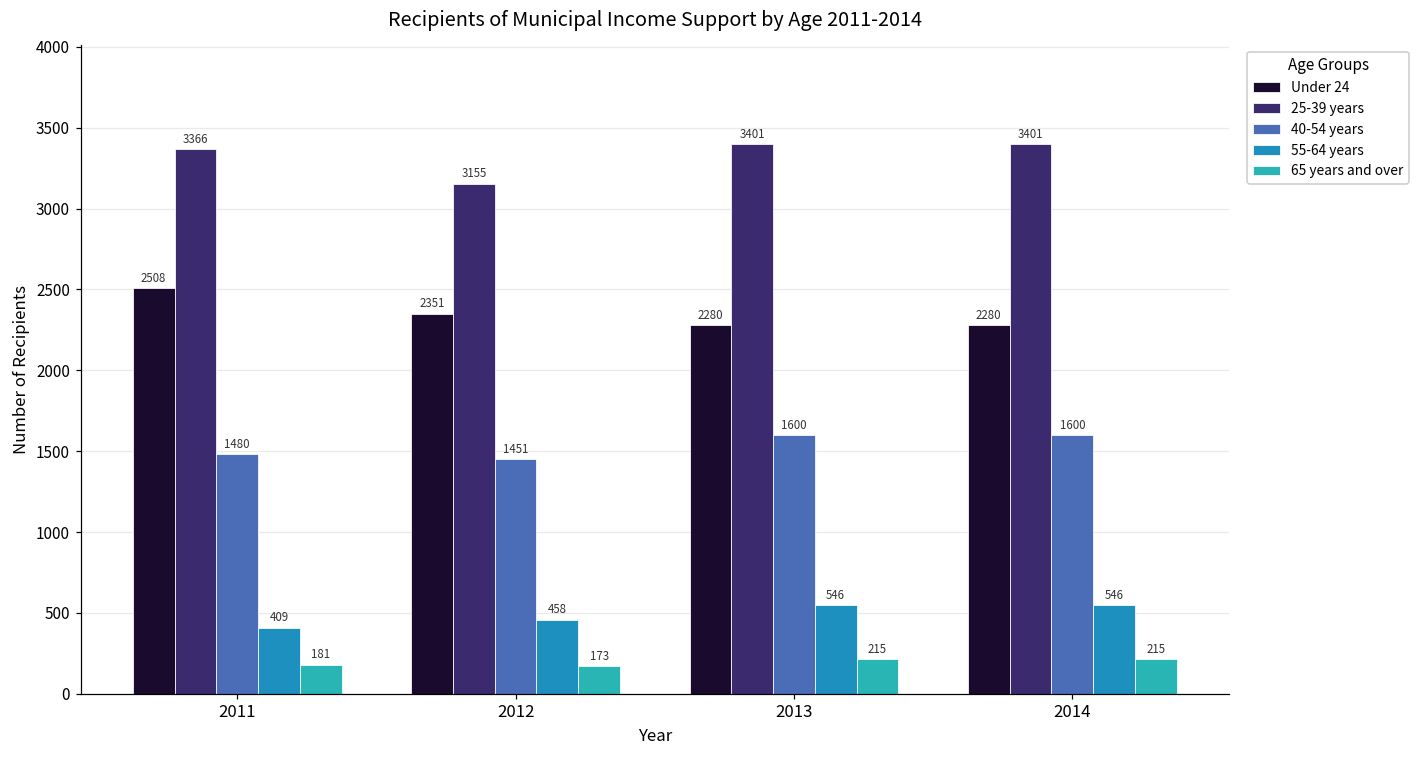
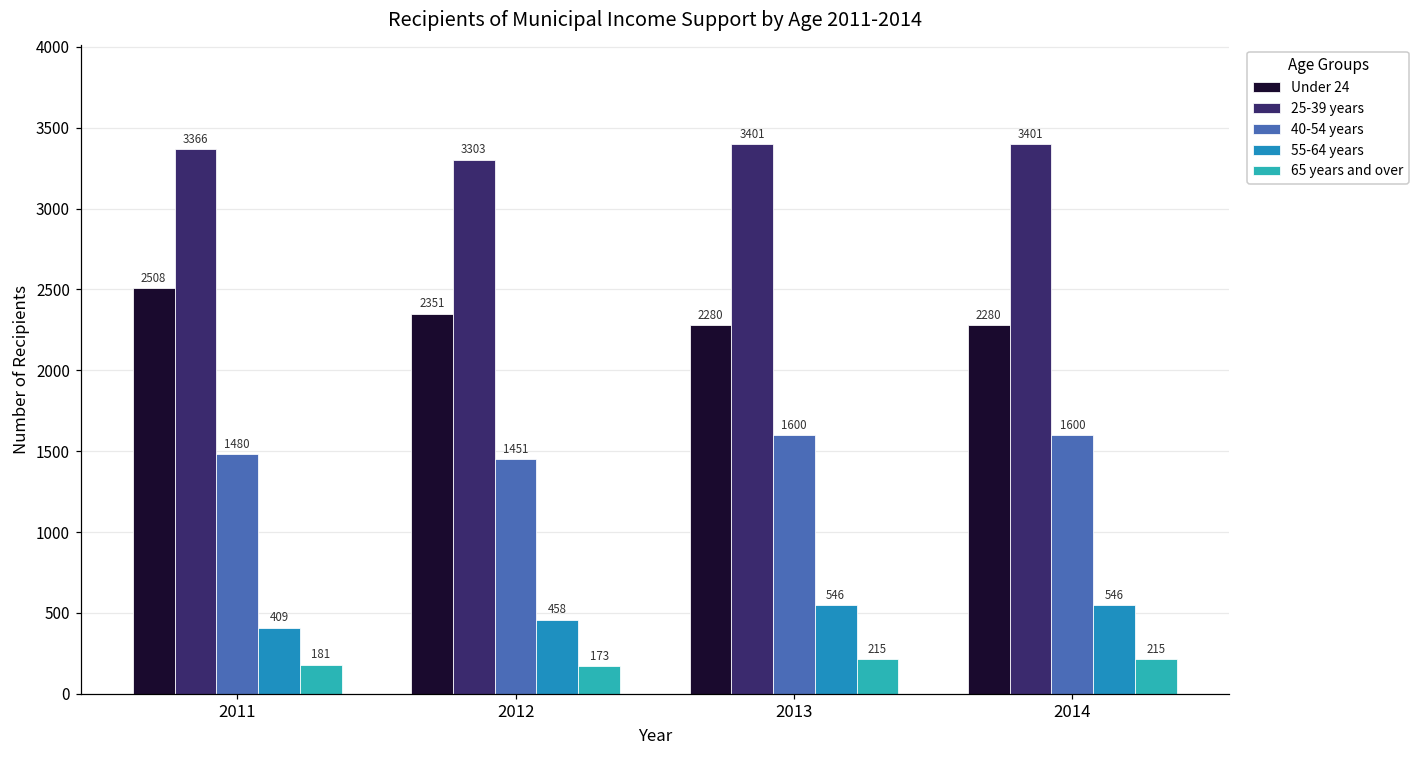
25-39 years, 2012: 3155 -> 3303
